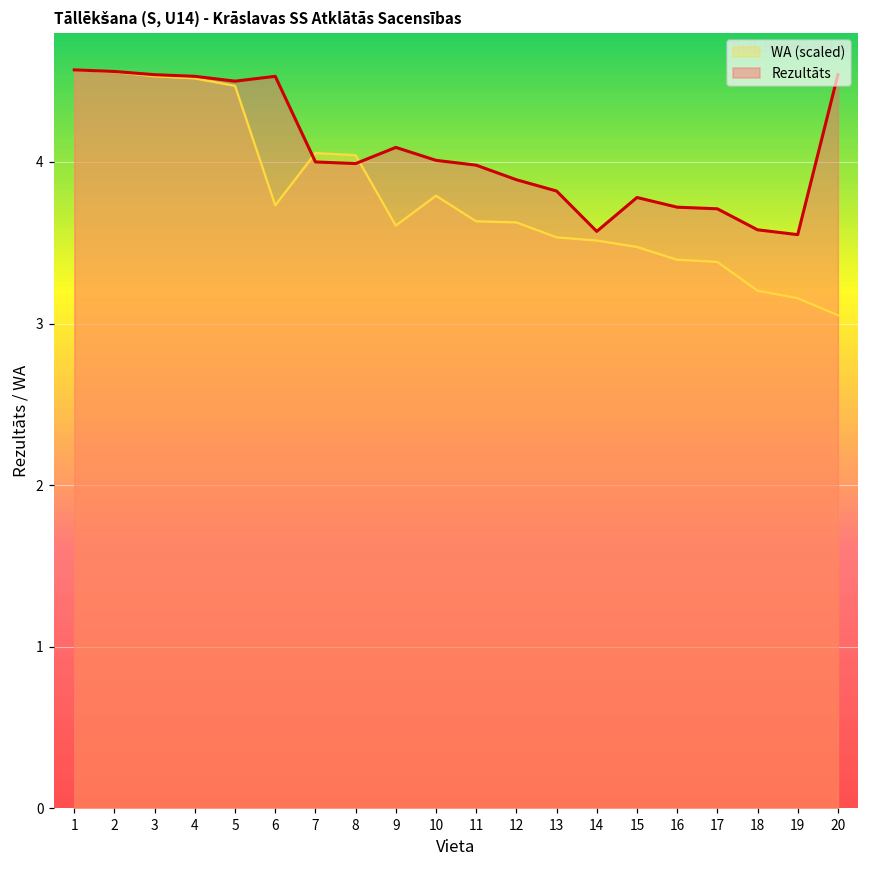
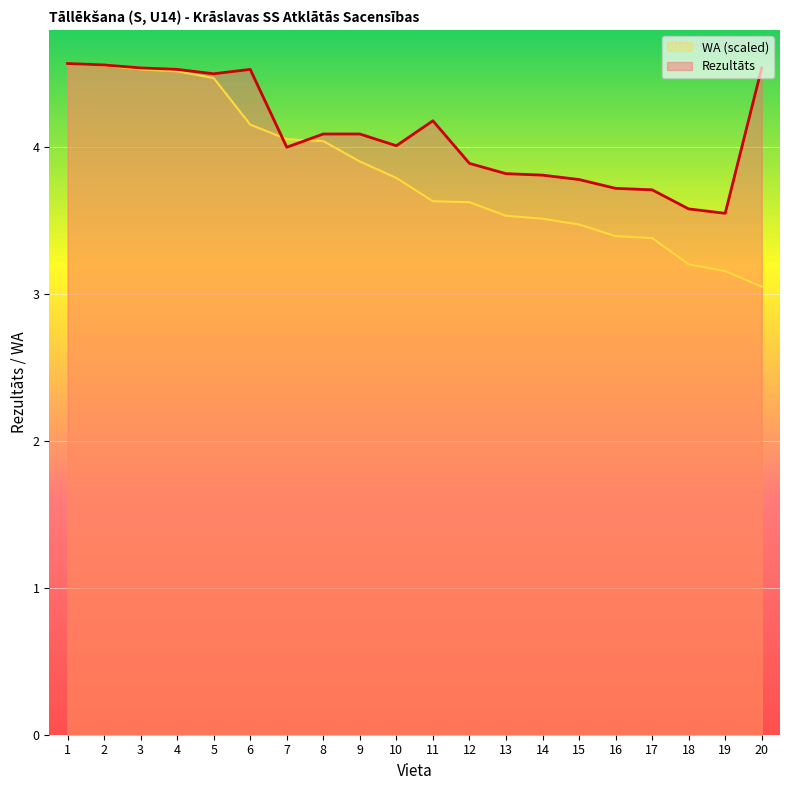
WA (scaled), 6: 3.73 -> 4.15
Rezultāts, 8: 3.99 -> 4.09
WA (scaled), 9: 3.61 -> 3.90
Rezultāts, 11: 3.98 -> 4.18
Rezultāts, 14: 3.57 -> 3.81
